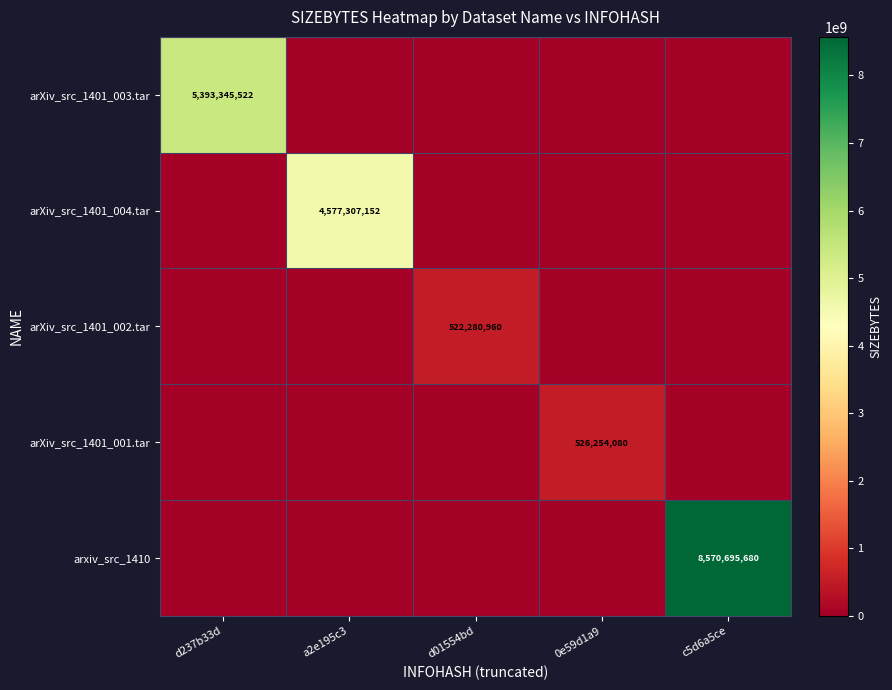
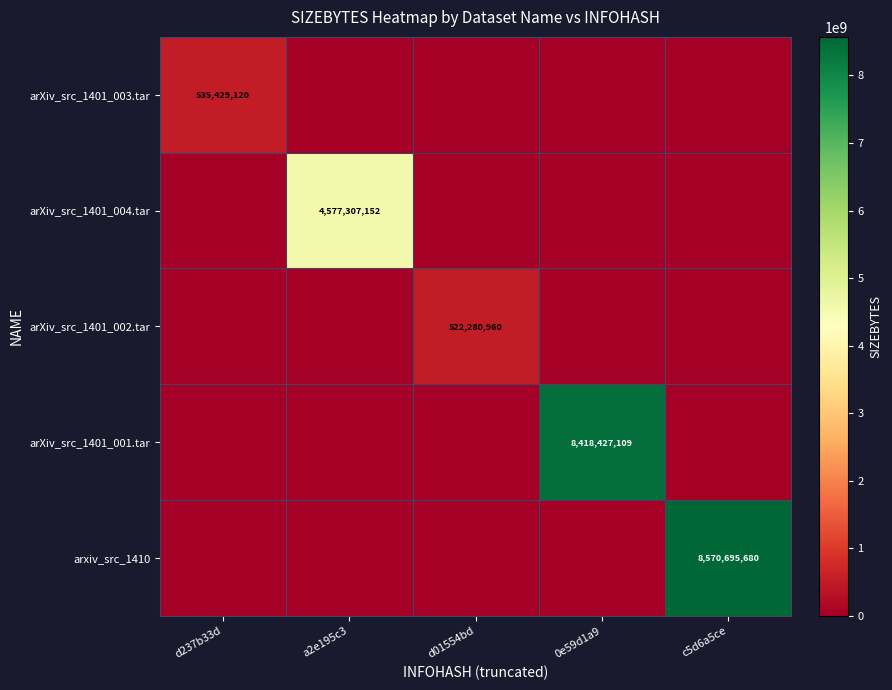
arXiv_src_1401_003.tar, d237b33d: 5,393,345,522 -> 535,429,120
arXiv_src_1401_001.tar, 0e59d1a9: 526,254,080 -> 8,418,427,109
